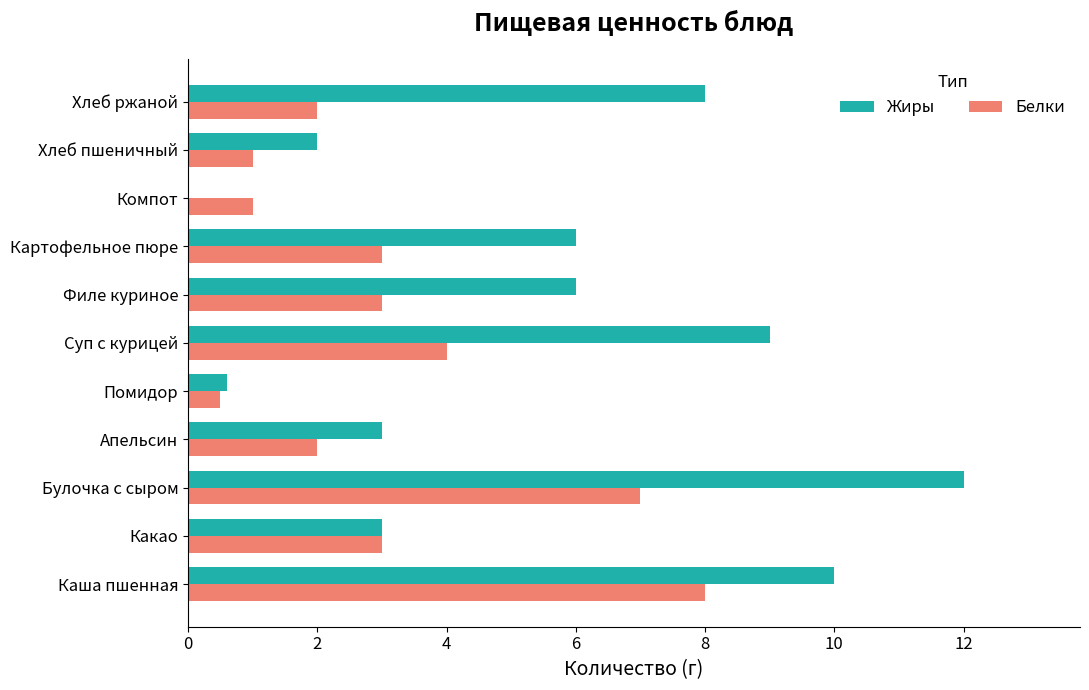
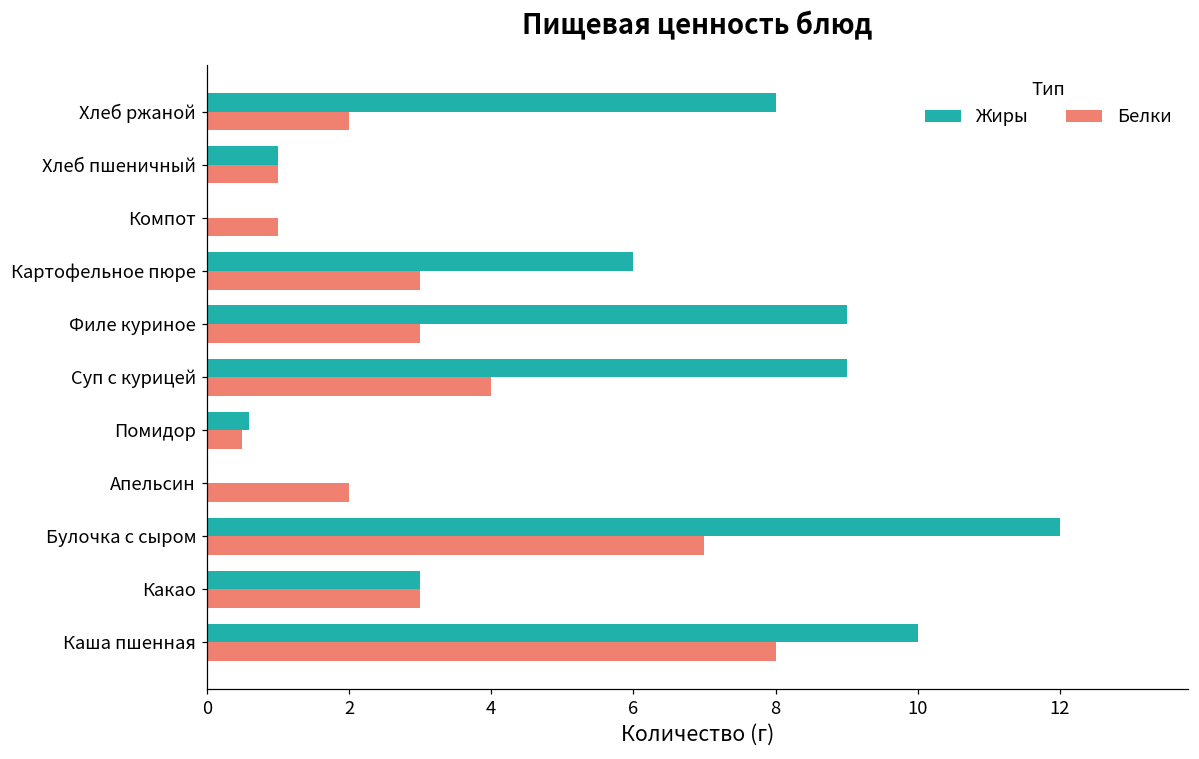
Жиры, Хлеб пшеничный: 2 -> 1
Жиры, Филе куриное: 6 -> 9
Жиры, Апельсин: 3 -> 0
